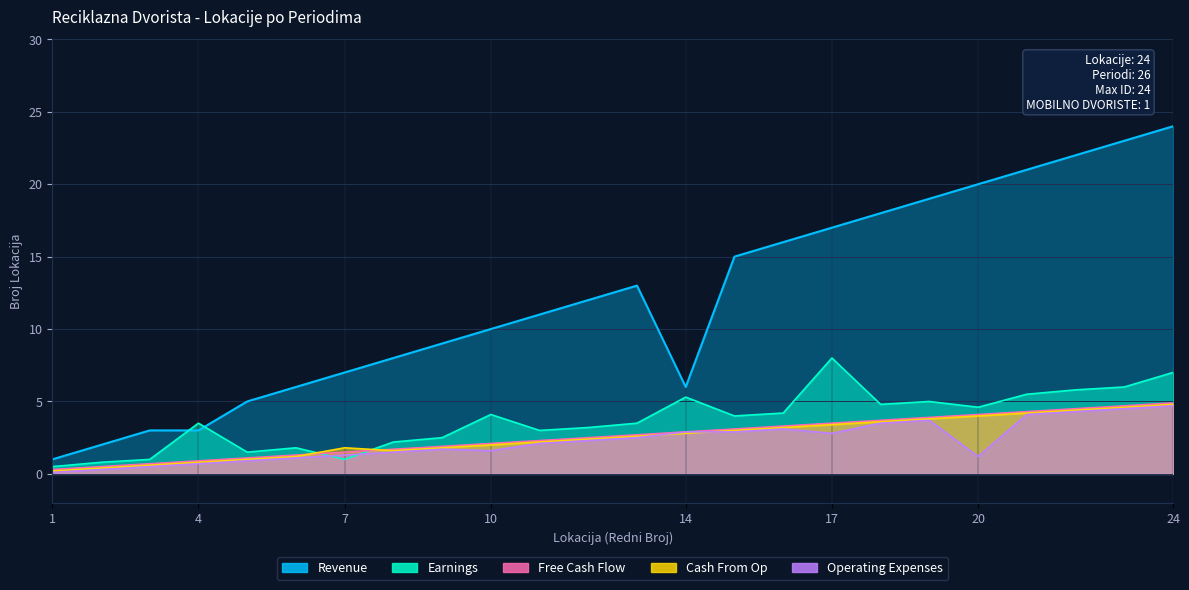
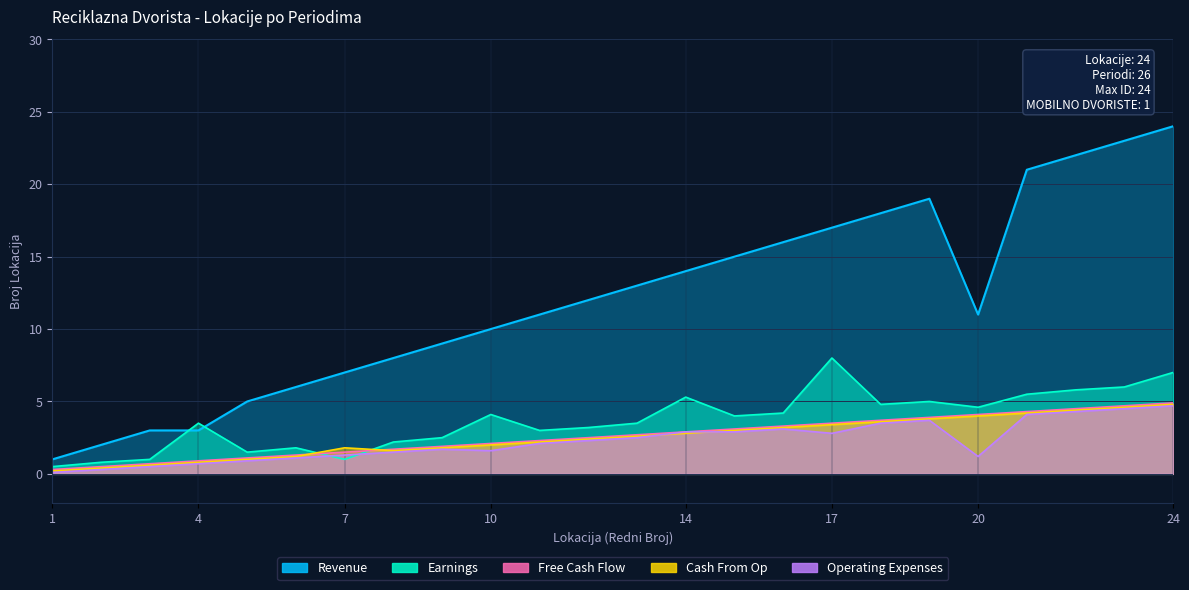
Revenue, 14: 6 -> 14
Revenue, 20: 20 -> 11
